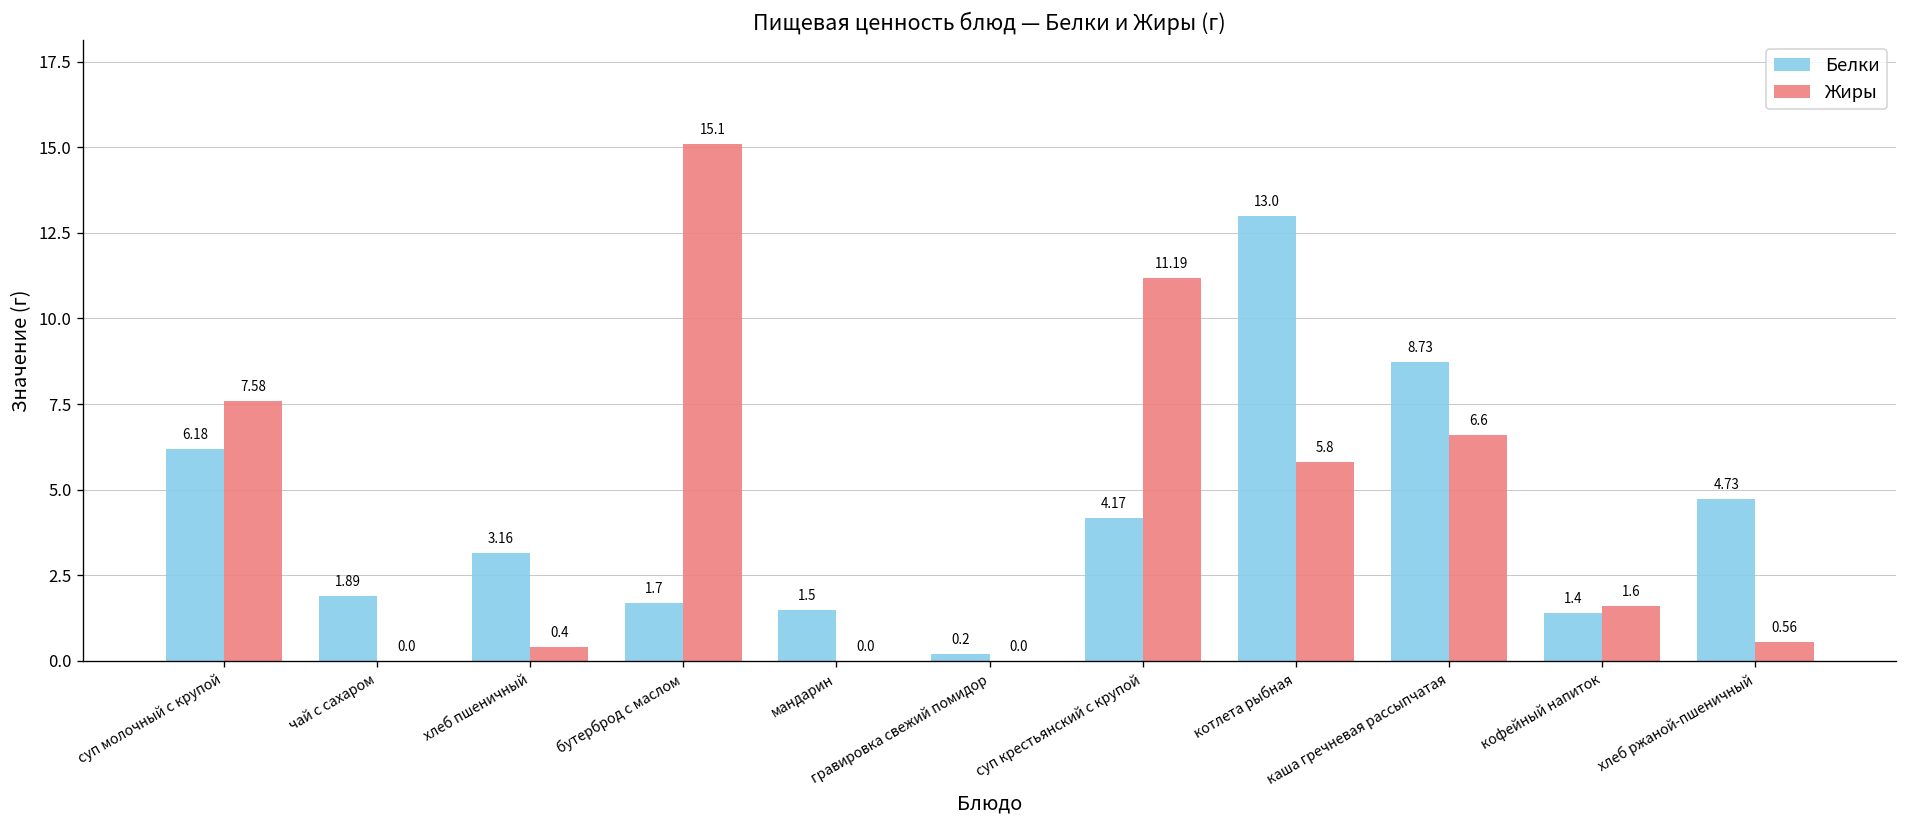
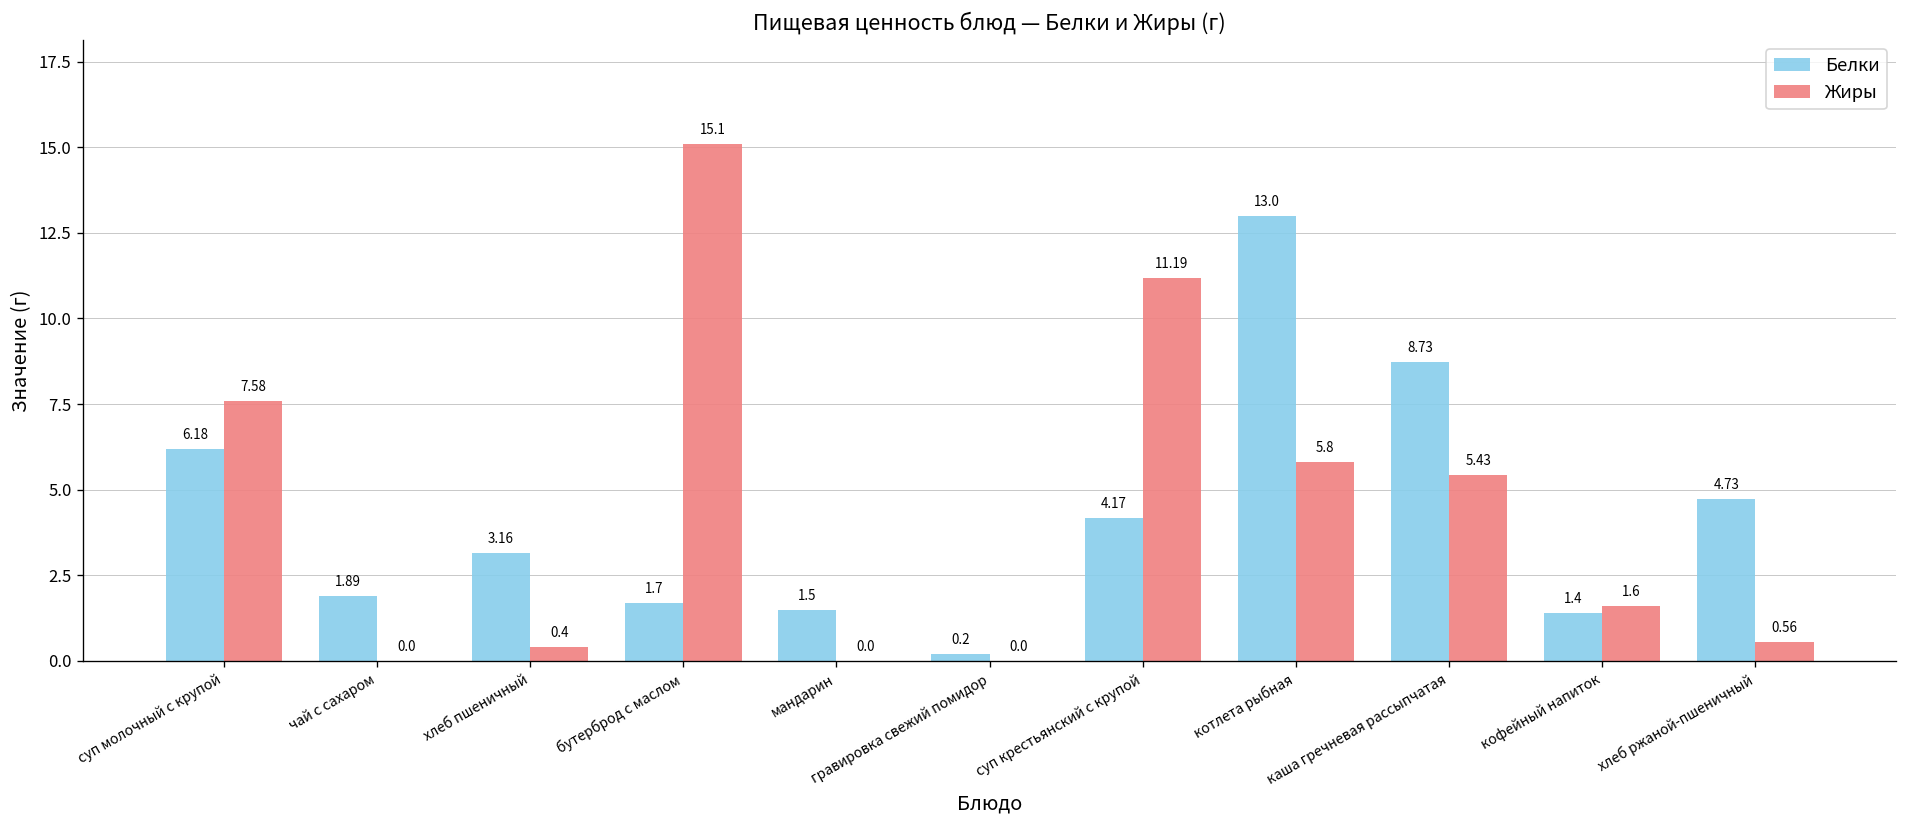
Жиры, каша гречневая рассыпчатая: 6.6 -> 5.43
